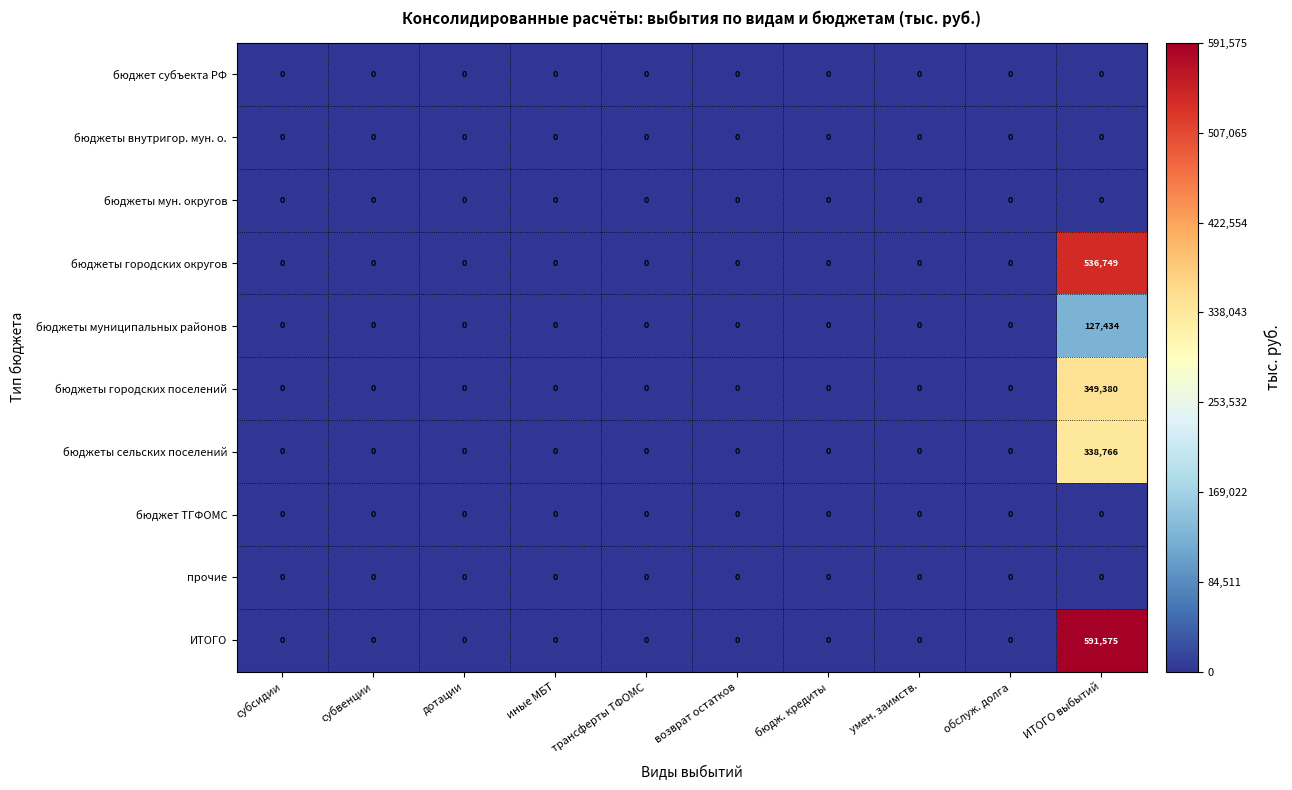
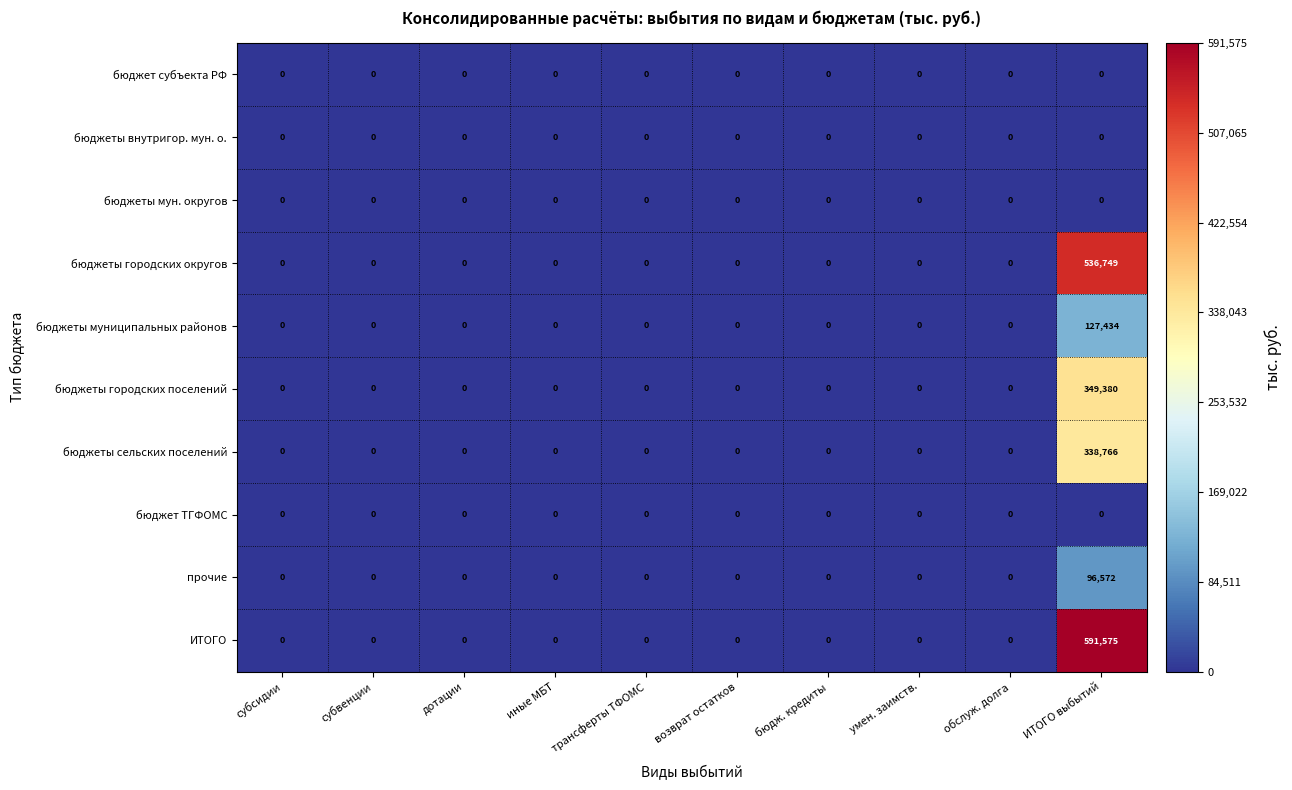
прочие, ИТОГО выбытий: 0 -> 96,572
